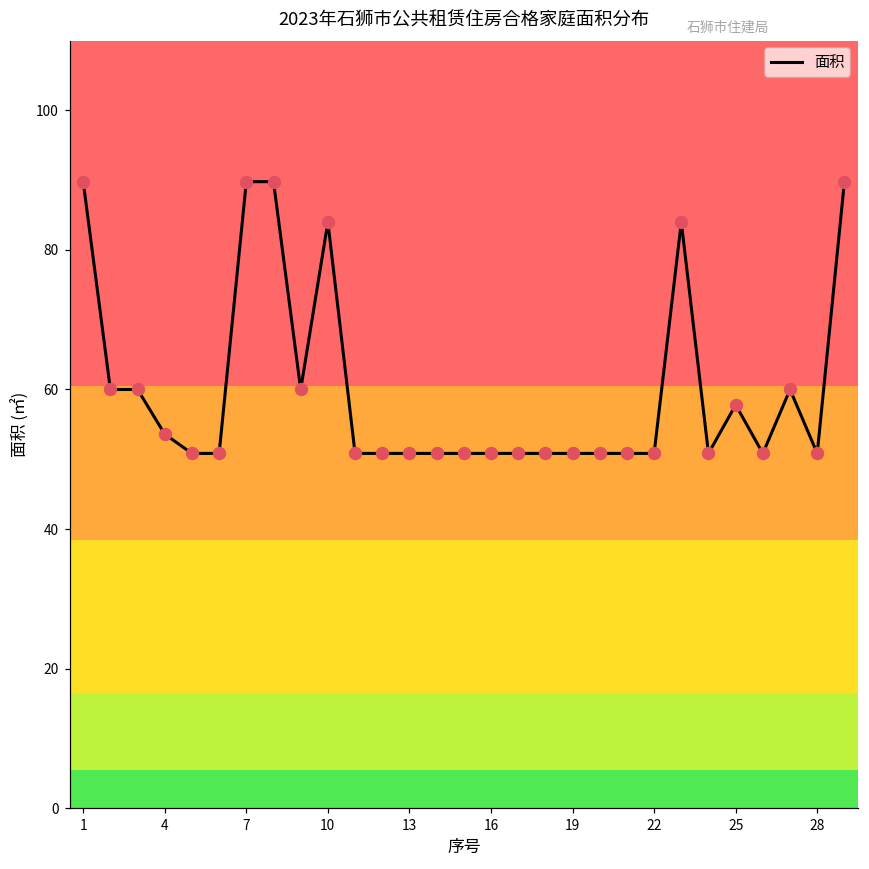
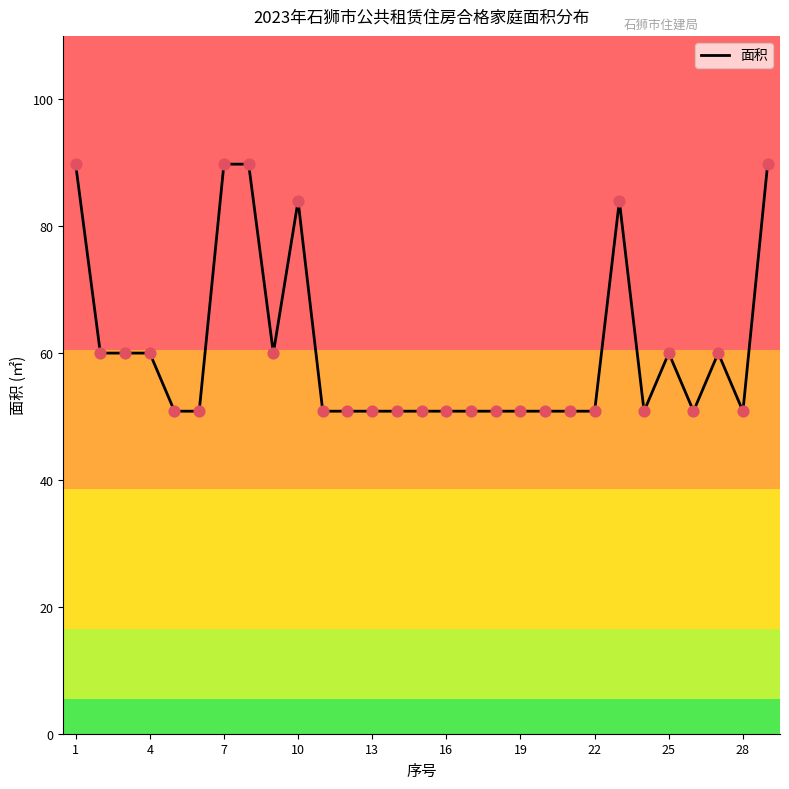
4: 54 -> 60
25: 58 -> 60
